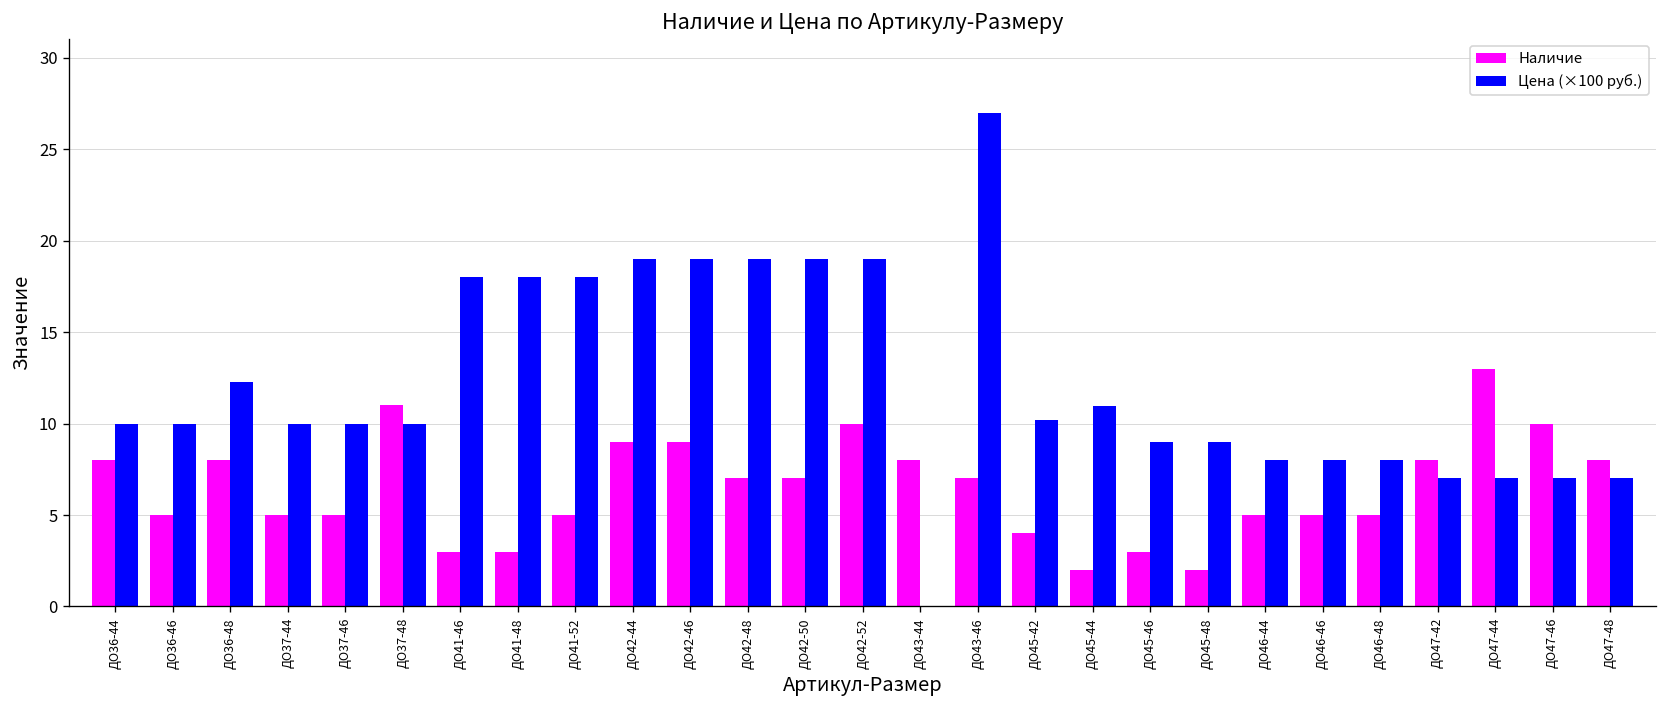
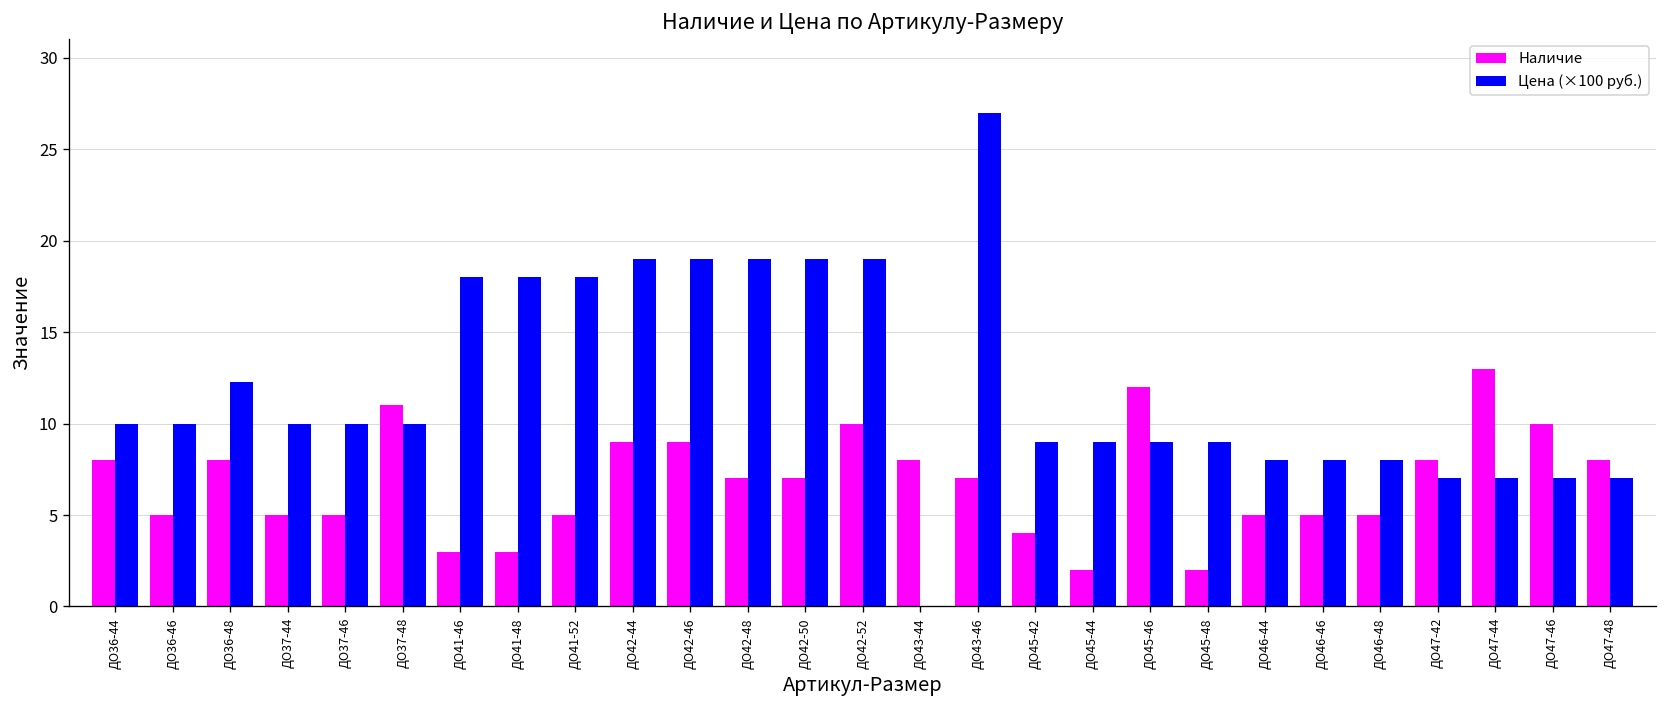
Цена (×100 руб.), ДО45-42: 10.2 -> 9.0
Цена (×100 руб.), ДО45-44: 11.0 -> 9.0
Наличие, ДО45-46: 3 -> 12
